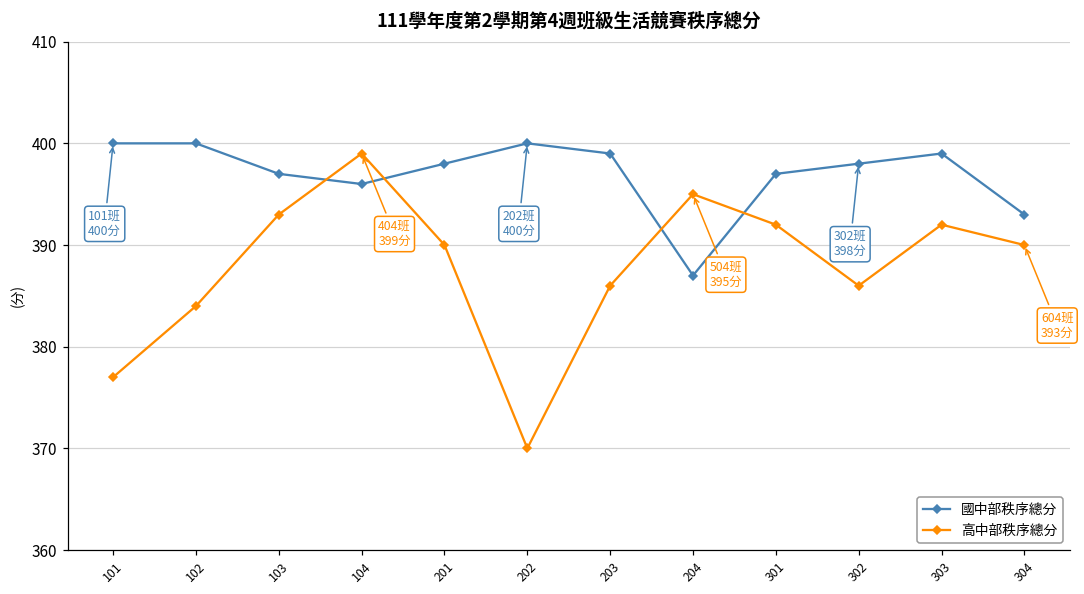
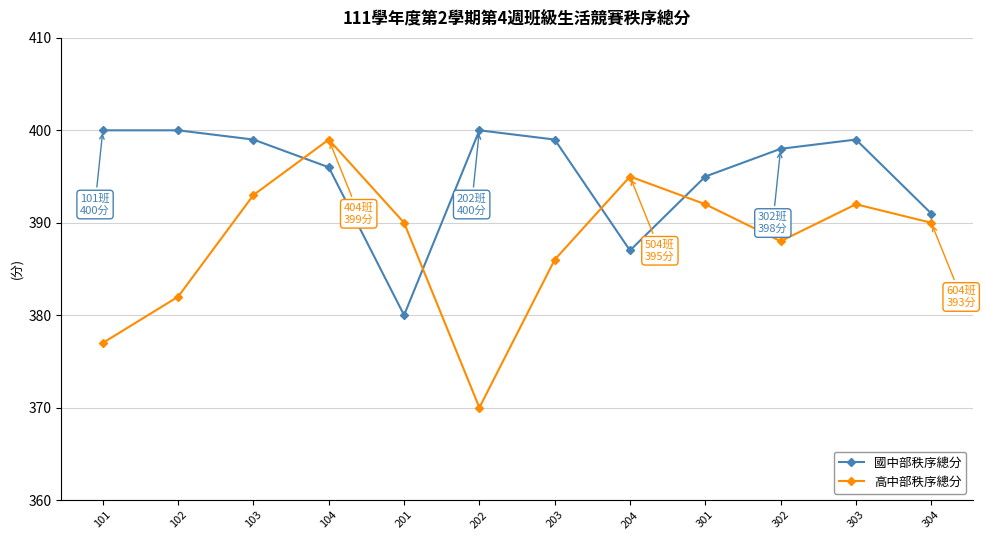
高中部秩序總分, 102: 384 -> 382
國中部秩序總分, 103: 397 -> 399
國中部秩序總分, 201: 398 -> 380
國中部秩序總分, 301: 397 -> 395
高中部秩序總分, 302: 386 -> 388
國中部秩序總分, 304: 393 -> 391
